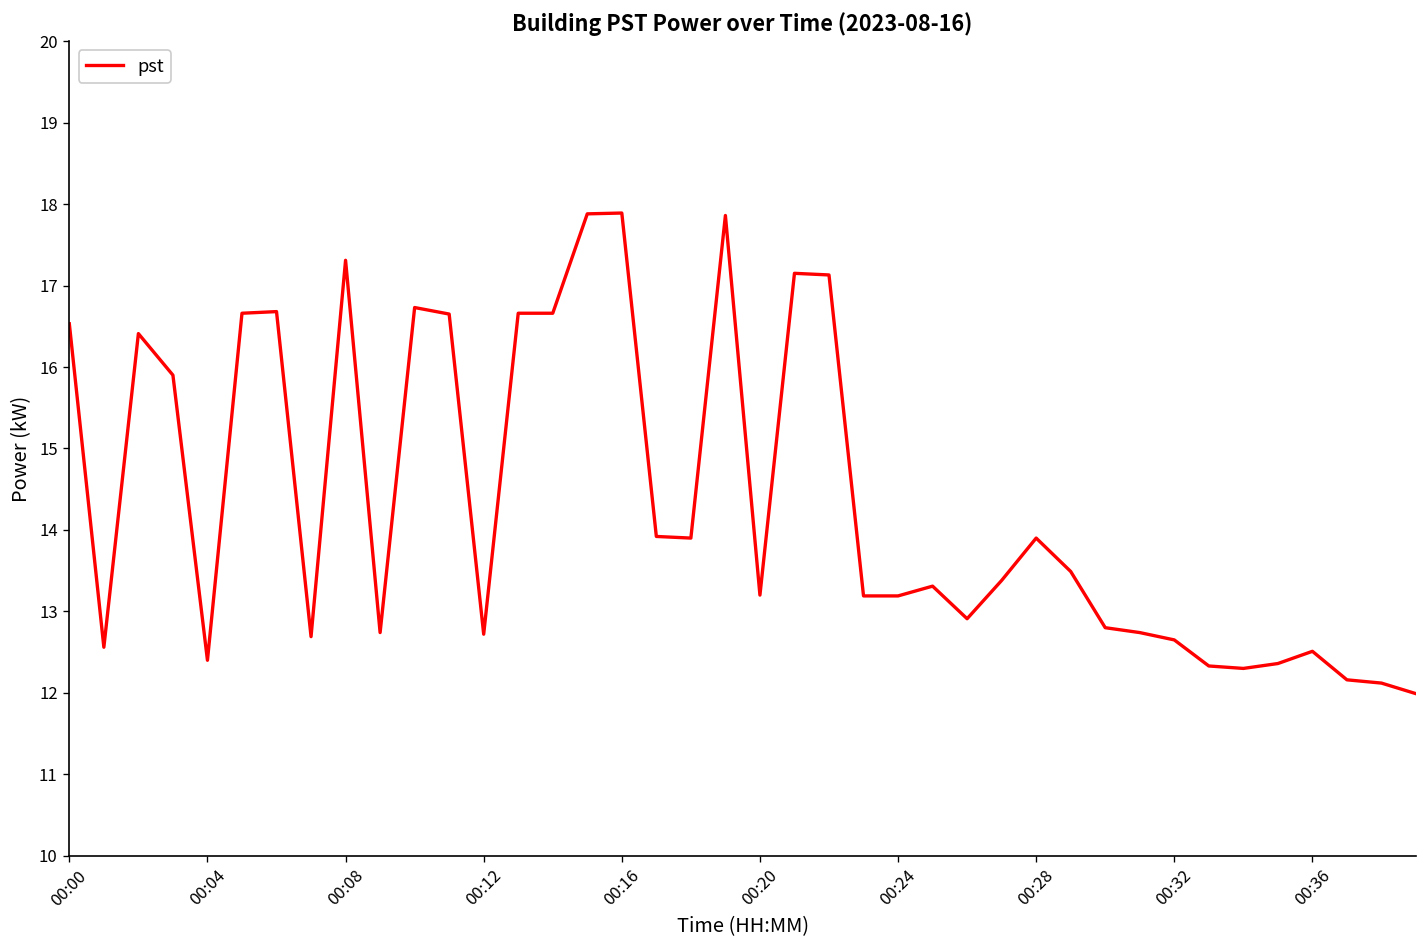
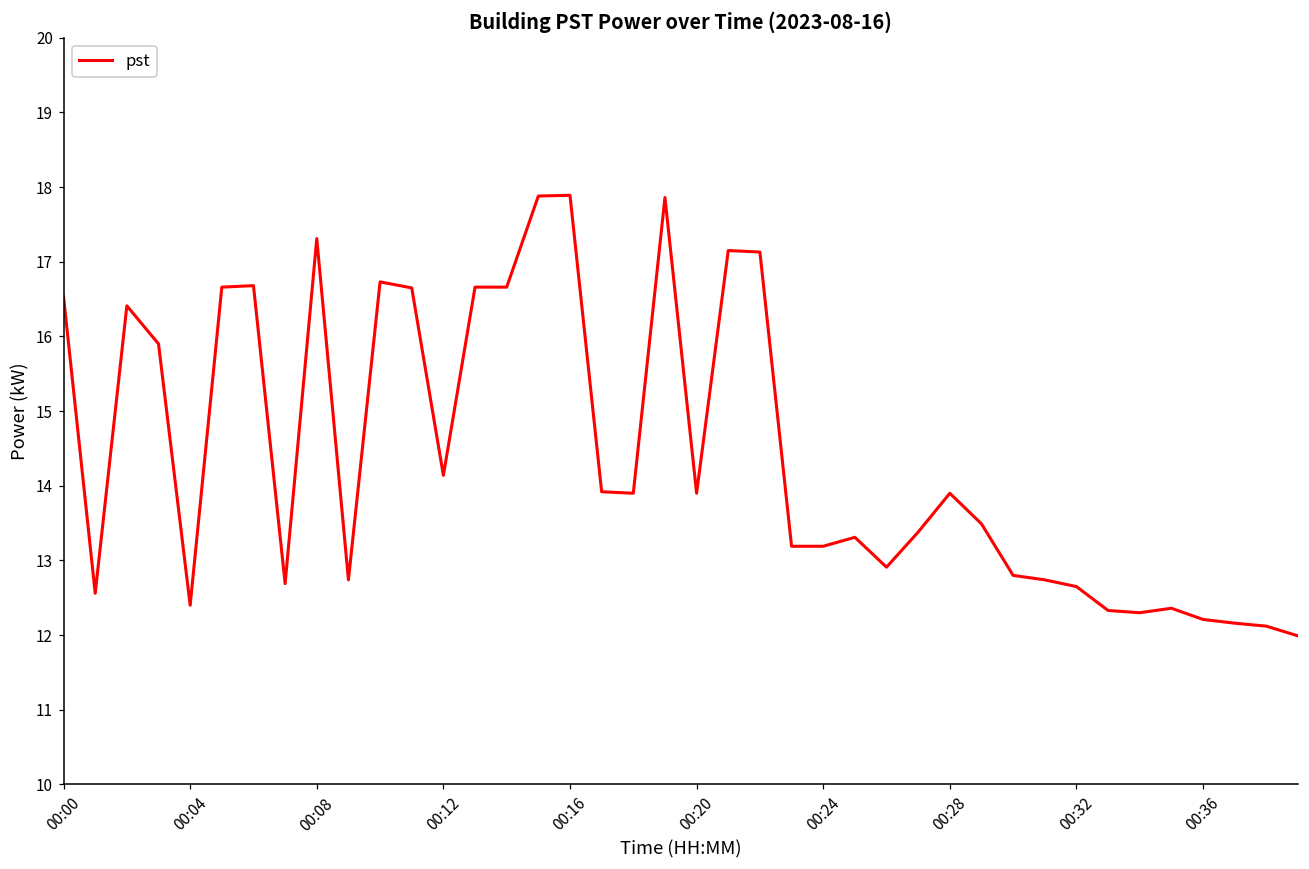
00:12: 12.7 -> 14.1
00:20: 13.2 -> 13.9
00:36: 12.5 -> 12.2
